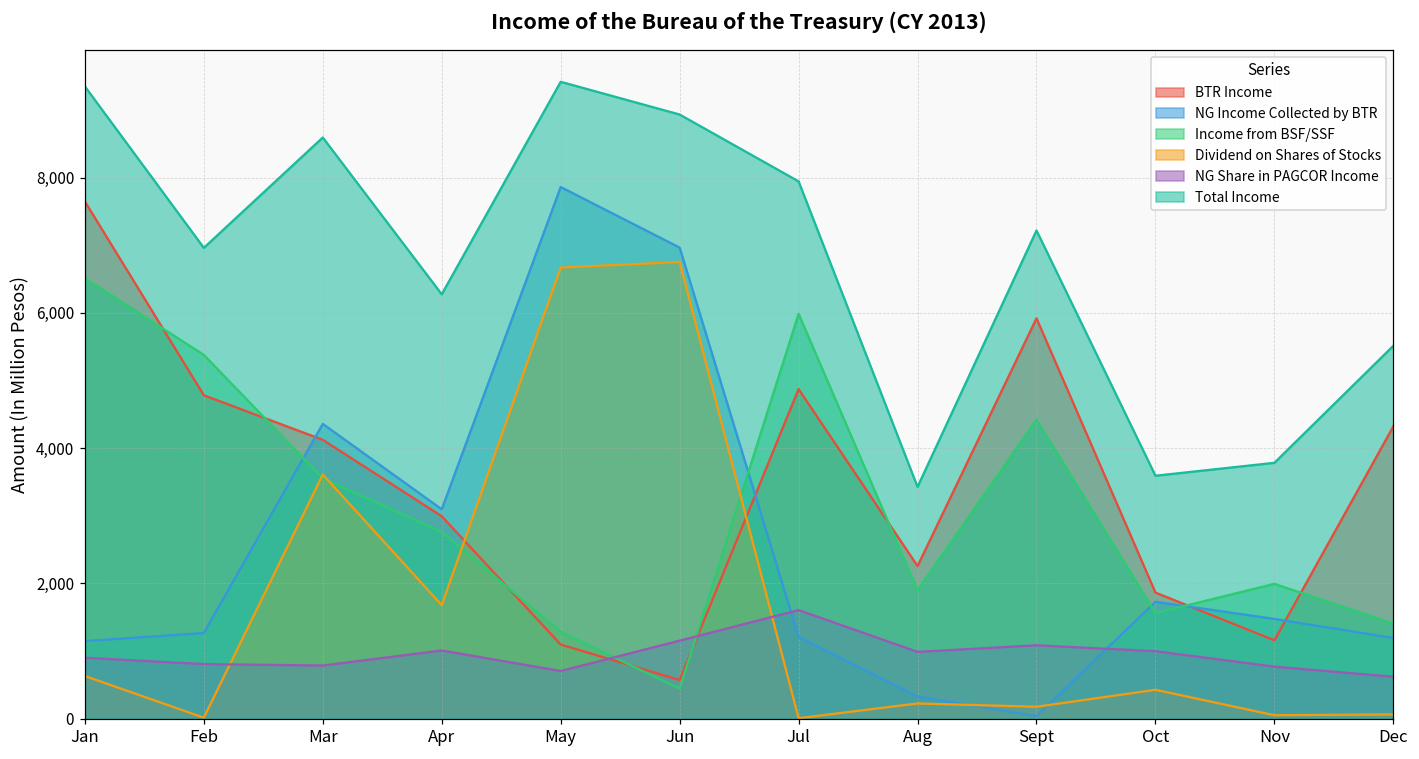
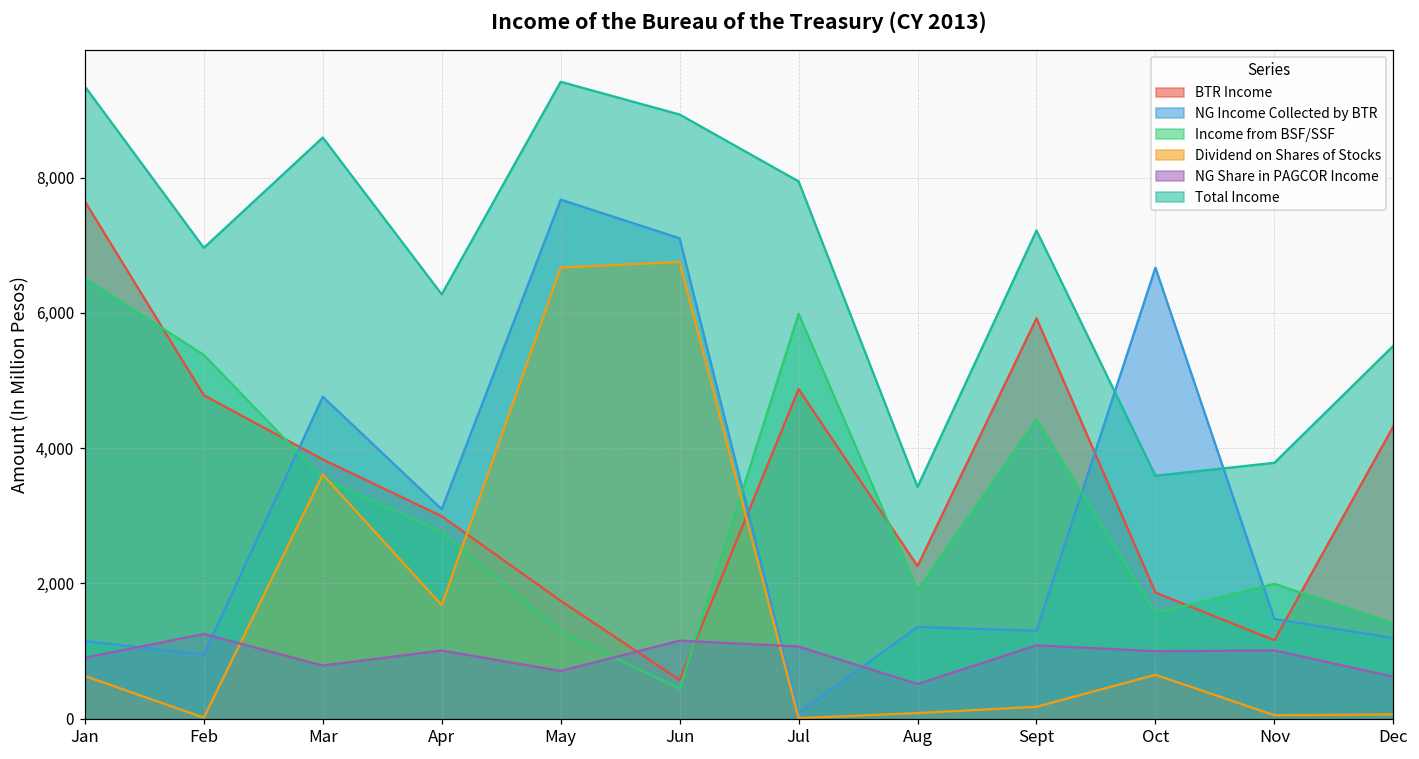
NG Income Collected by BTR, Feb: 1,300 -> 900
NG Share in PAGCOR Income, Feb: 800 -> 1,300
BTR Income, Mar: 4,100 -> 3,800
NG Income Collected by BTR, Mar: 4,400 -> 4,800
BTR Income, May: 1,100 -> 1,700
NG Income Collected by BTR, May: 7,900 -> 7,700
NG Income Collected by BTR, Jun: 7,000 -> 7,100
NG Income Collected by BTR, Jul: 1,200 -> 100
NG Share in PAGCOR Income, Jul: 1,600 -> 1,100
NG Income Collected by BTR, Aug: 300 -> 1,400
Dividend on Shares of Stocks, Aug: 200 -> 100
NG Share in PAGCOR Income, Aug: 1,000 -> 500
NG Income Collected by BTR, Sept: 0 -> 1,300
NG Income Collected by BTR, Oct: 1,700 -> 6,700
Dividend on Shares of Stocks, Oct: 400 -> 600
NG Share in PAGCOR Income, Nov: 800 -> 1,000
